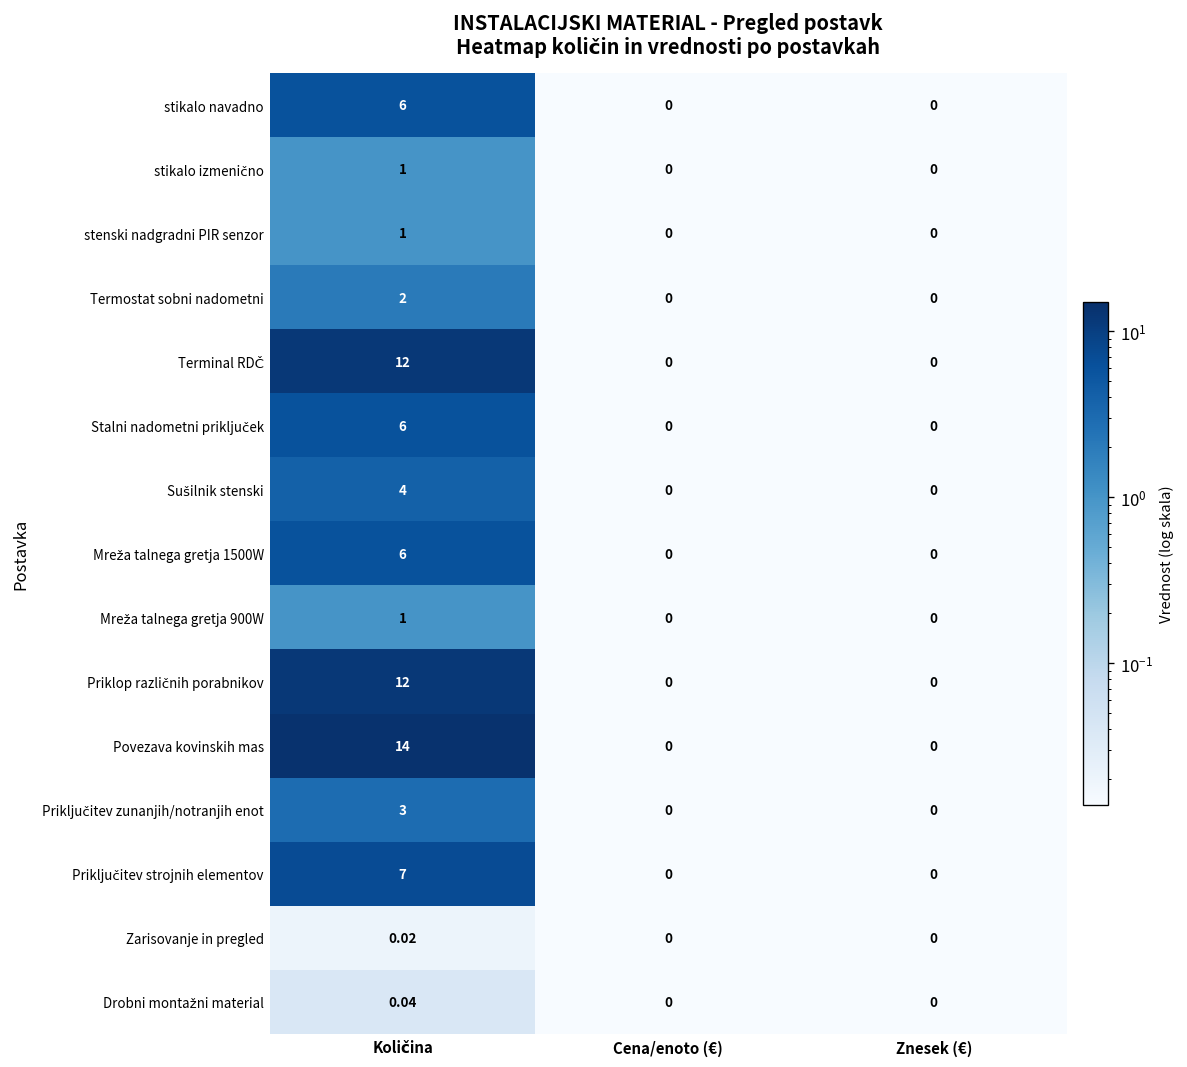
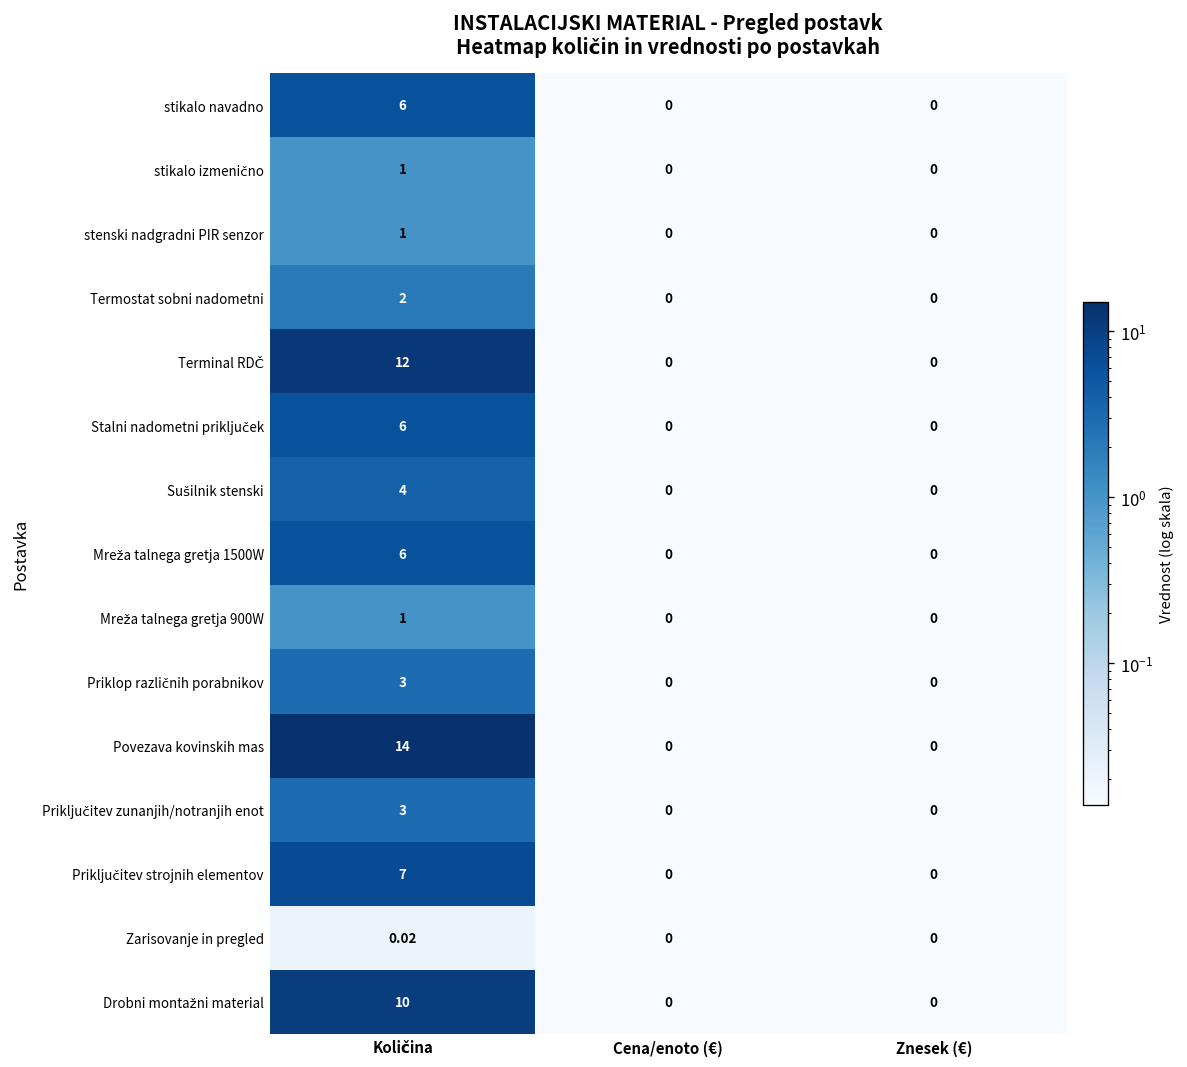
Priklop različnih porabnikov, Količina: 12 -> 3
Drobni montažni material, Količina: 0.04 -> 10
